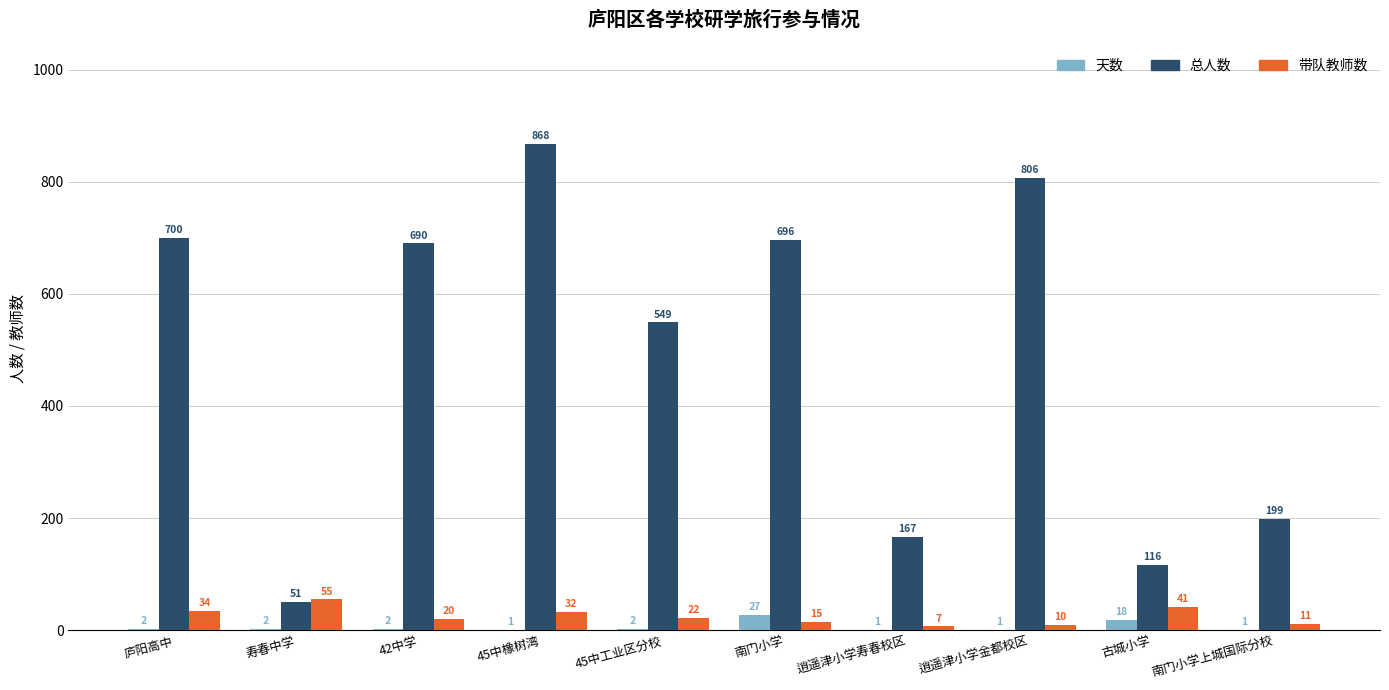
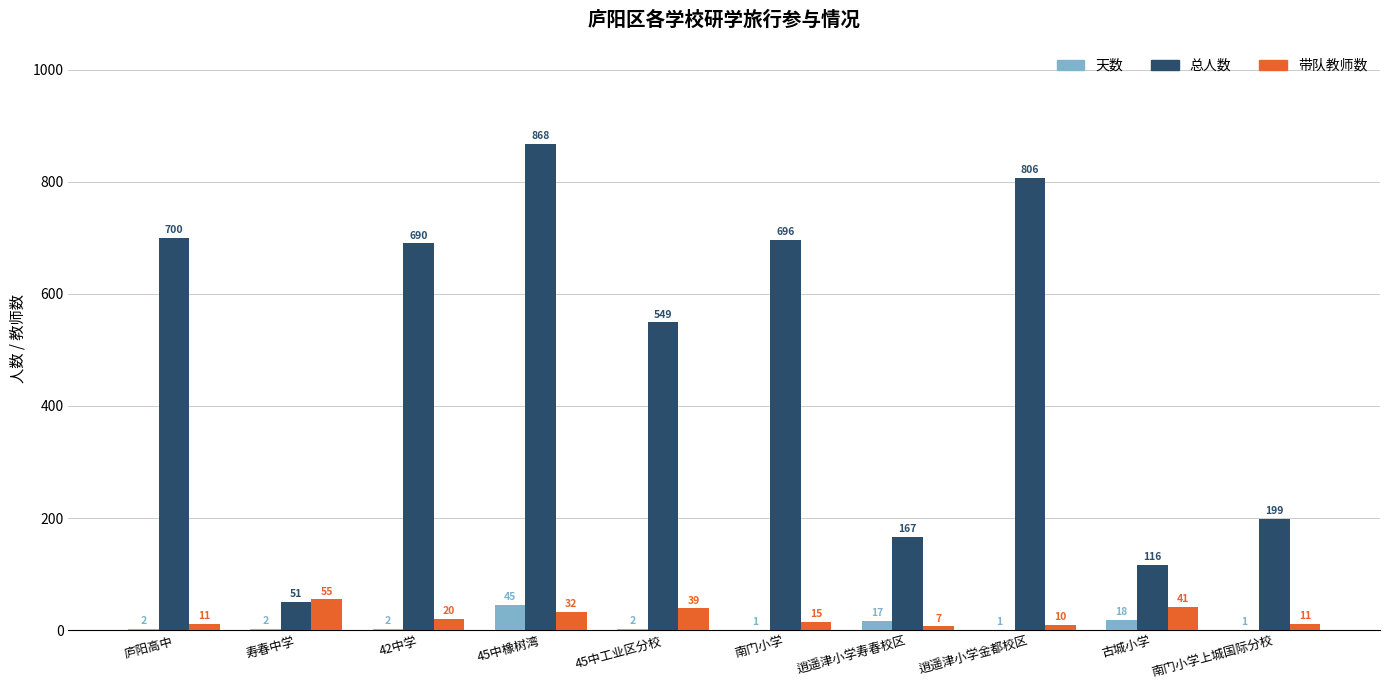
带队教师数, 庐阳高中: 34 -> 11
天数, 45中橡树湾: 1 -> 45
带队教师数, 45中工业区分校: 22 -> 39
天数, 南门小学: 27 -> 1
天数, 逍遥津小学寿春校区: 1 -> 17
